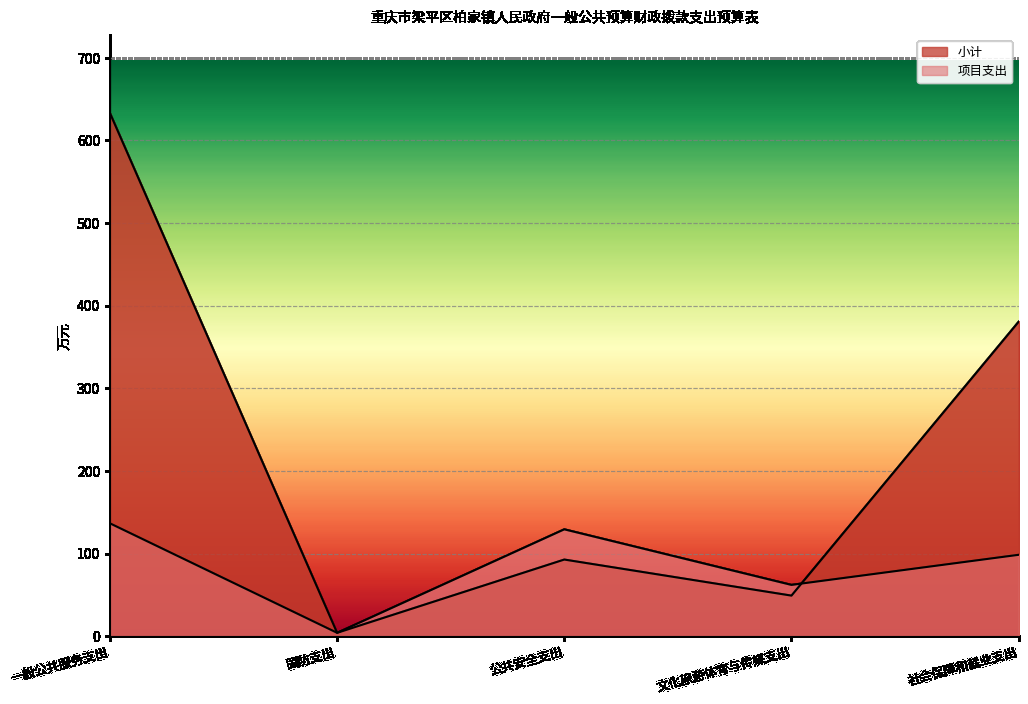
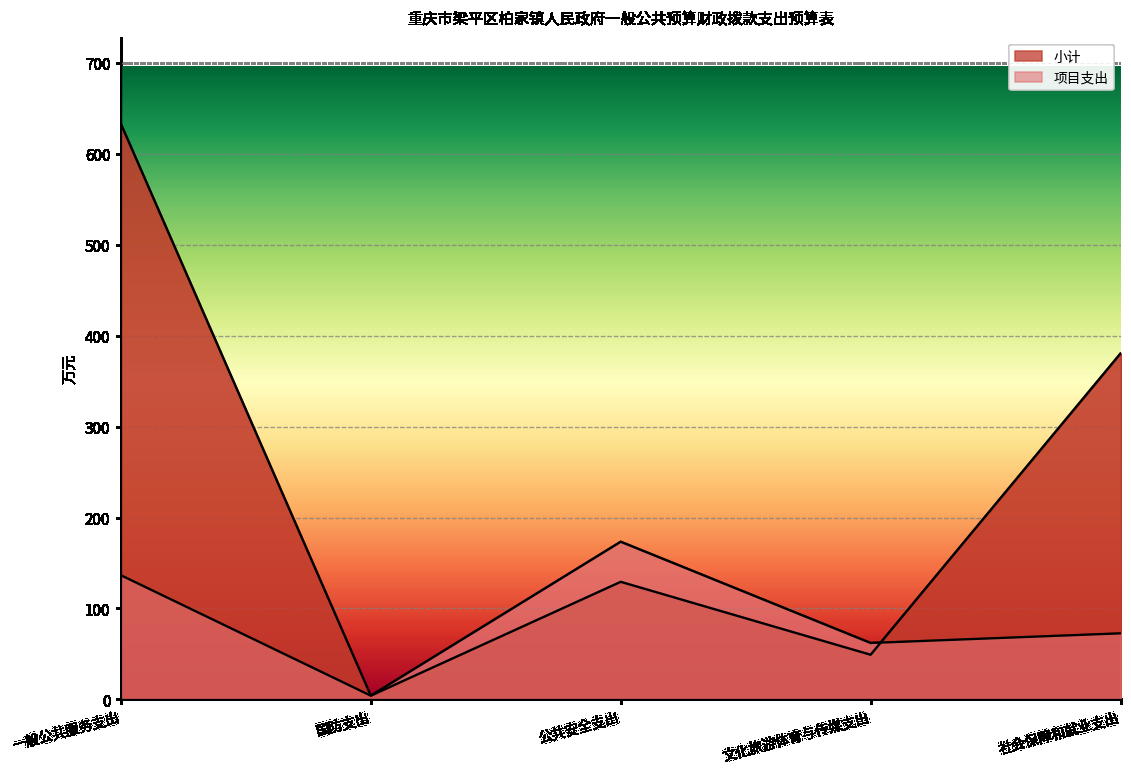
小计, 公共安全支出: 90 -> 130
项目支出, 公共安全支出: 130 -> 170
项目支出, 社会保障和就业支出: 100 -> 70
